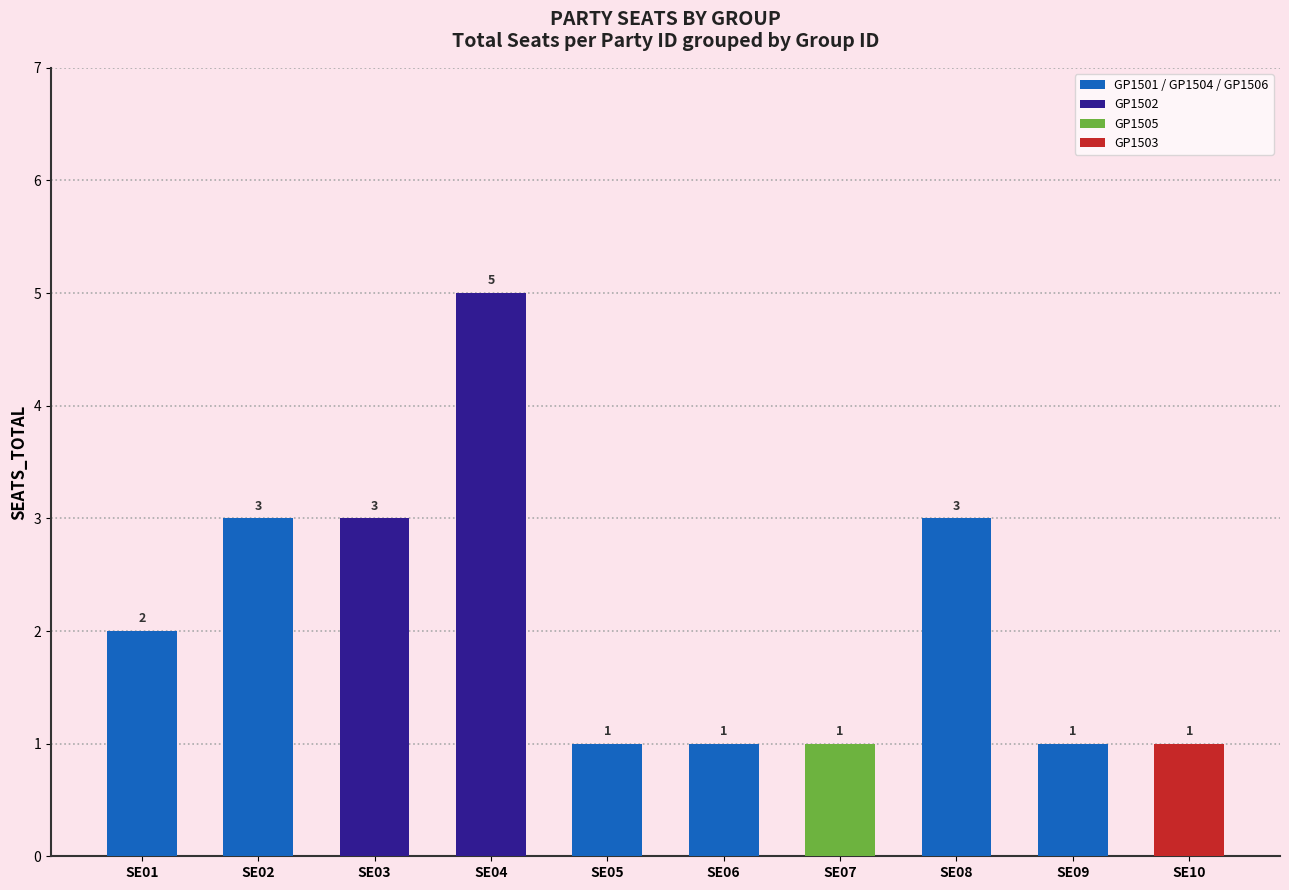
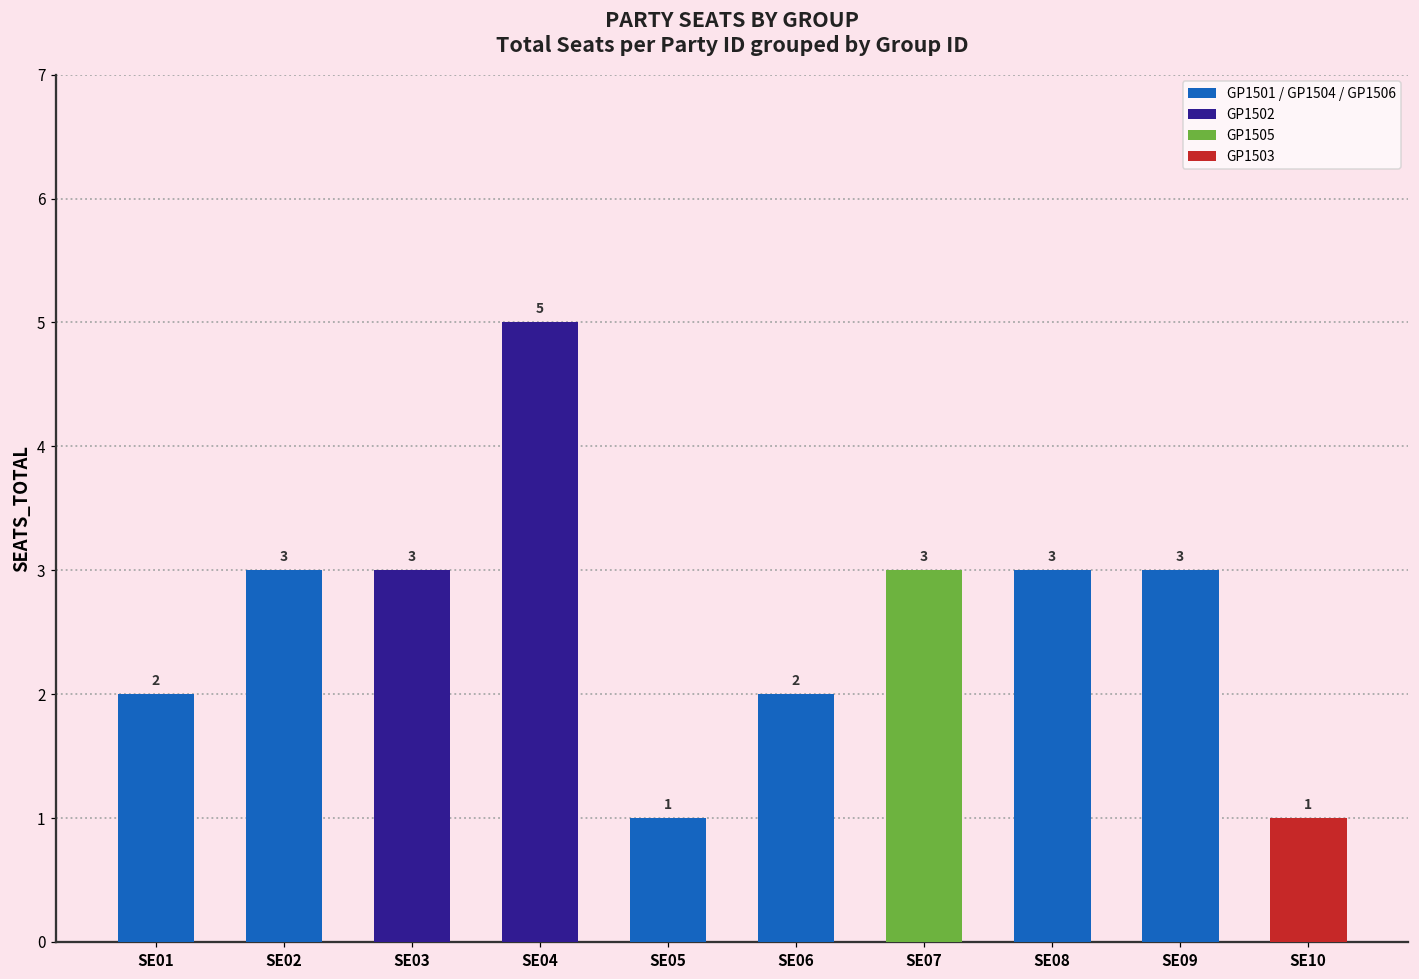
SE06: 1 -> 2
SE07: 1 -> 3
SE09: 1 -> 3
